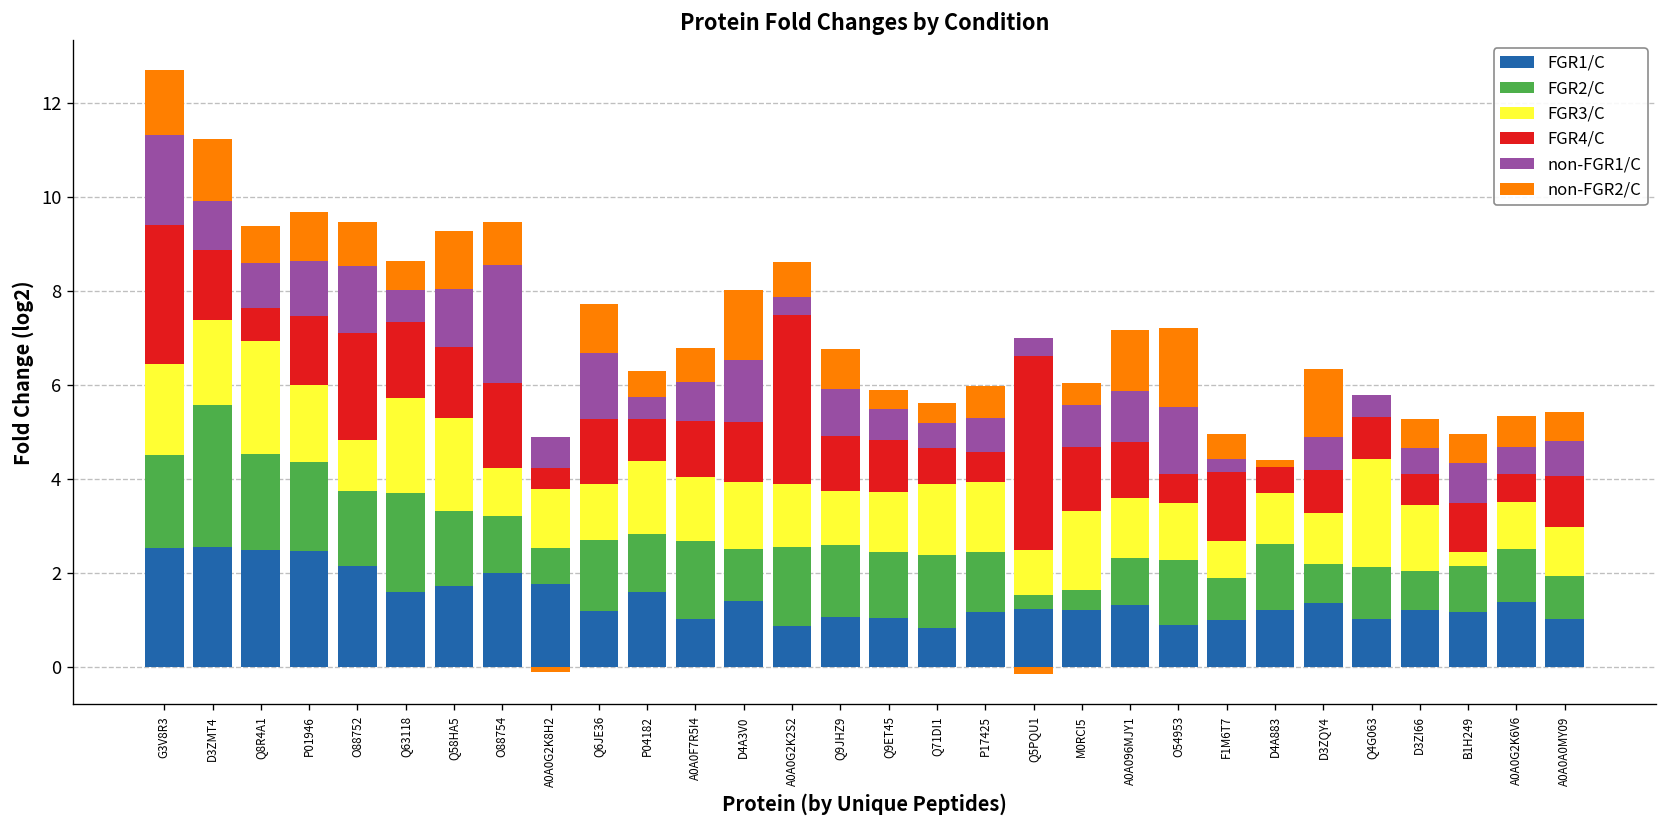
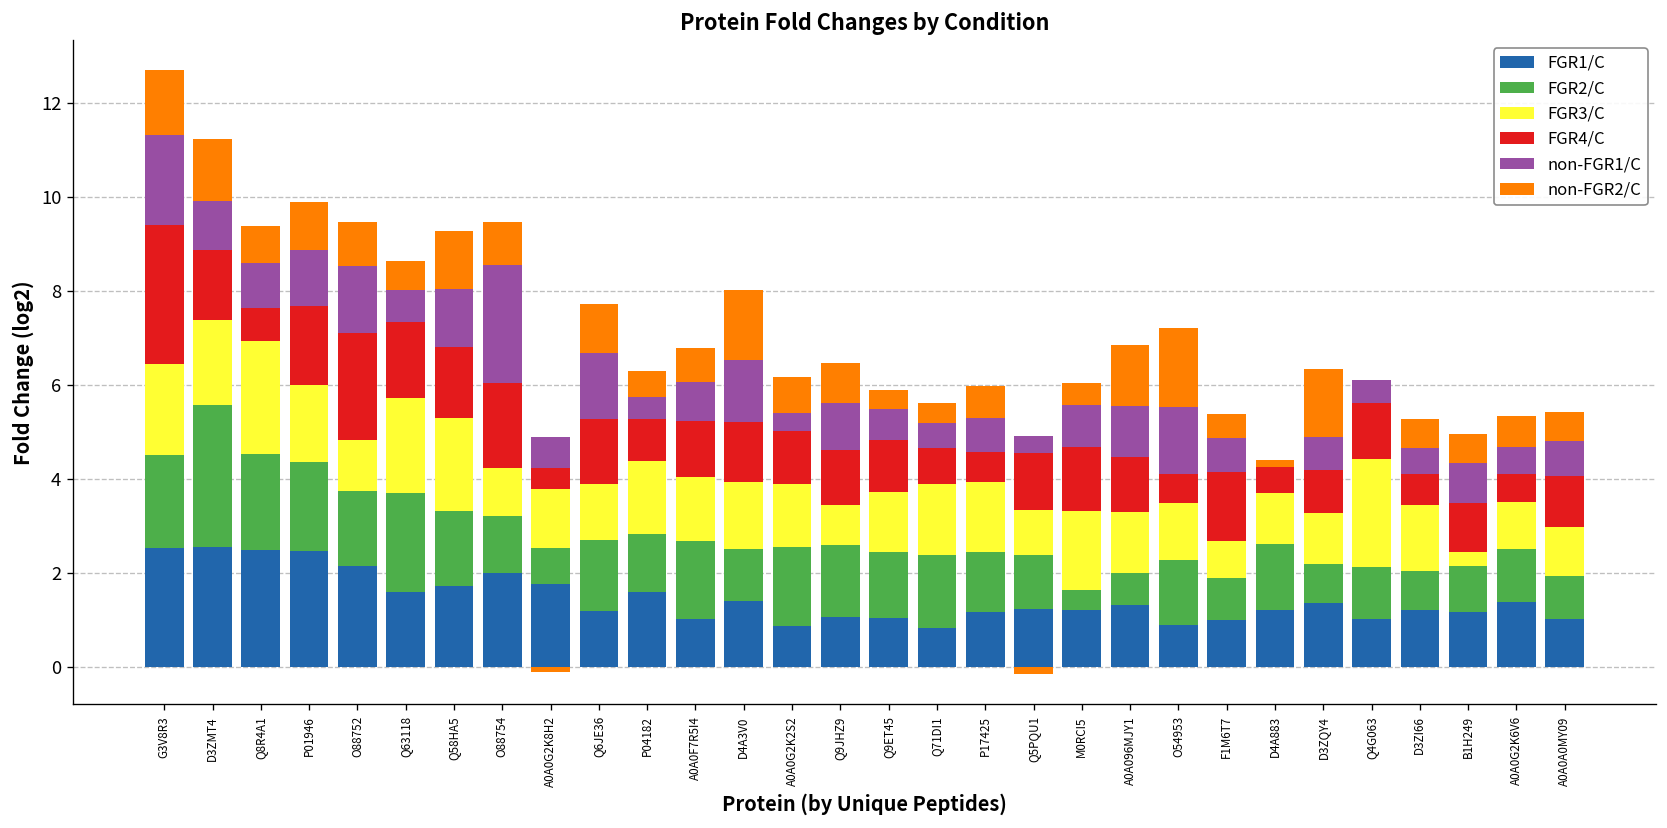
FGR4/C, P01946: 1.5 -> 1.7
FGR4/C, A0A0G2K2S2: 3.6 -> 1.1
FGR3/C, Q9JHZ9: 1.1 -> 0.8
FGR2/C, Q5PQU1: 0.3 -> 1.1
FGR4/C, Q5PQU1: 4.1 -> 1.2
FGR2/C, A0A096MJY1: 1.0 -> 0.7
non-FGR1/C, F1M6T7: 0.3 -> 0.7
FGR4/C, Q4G063: 0.9 -> 1.2
